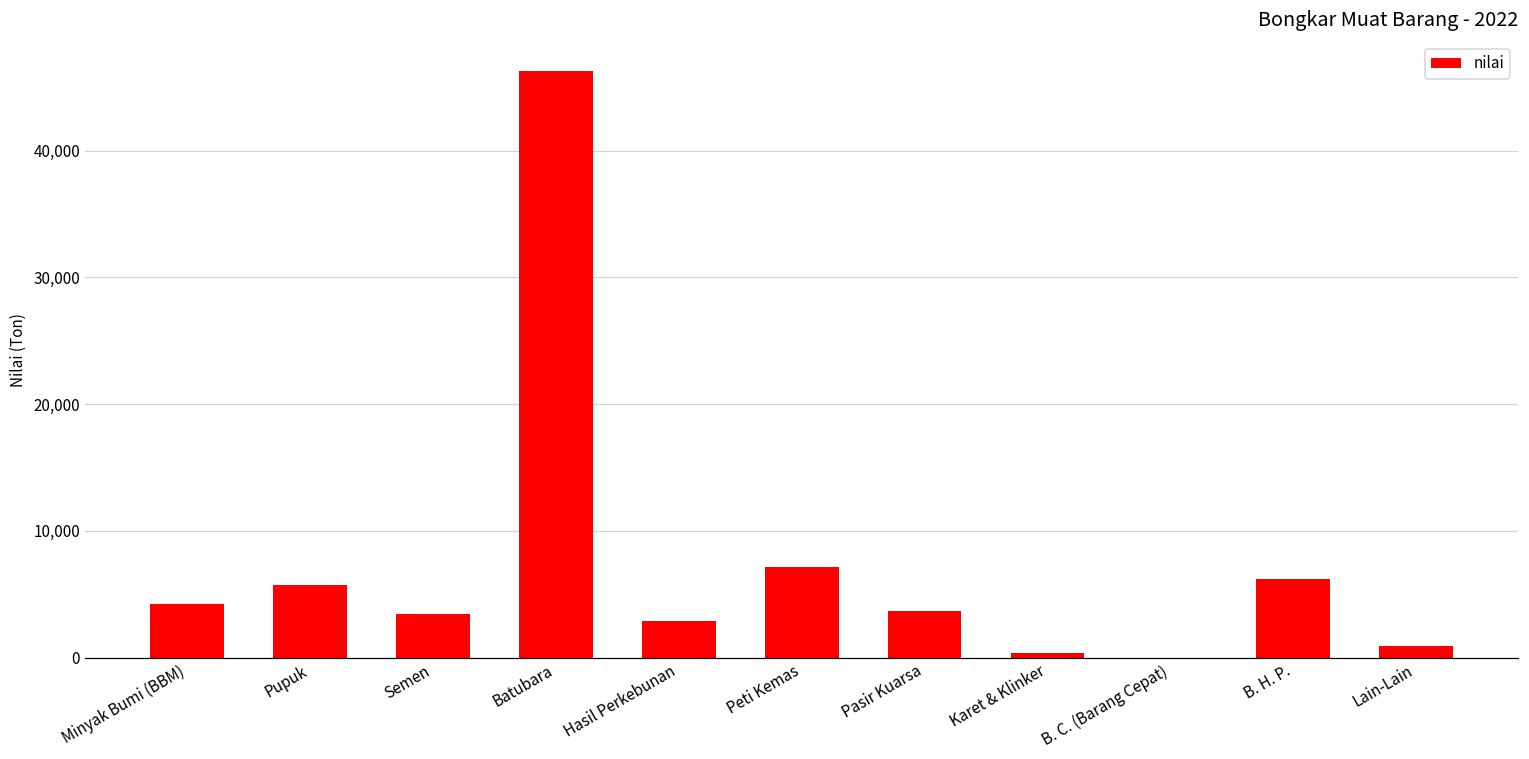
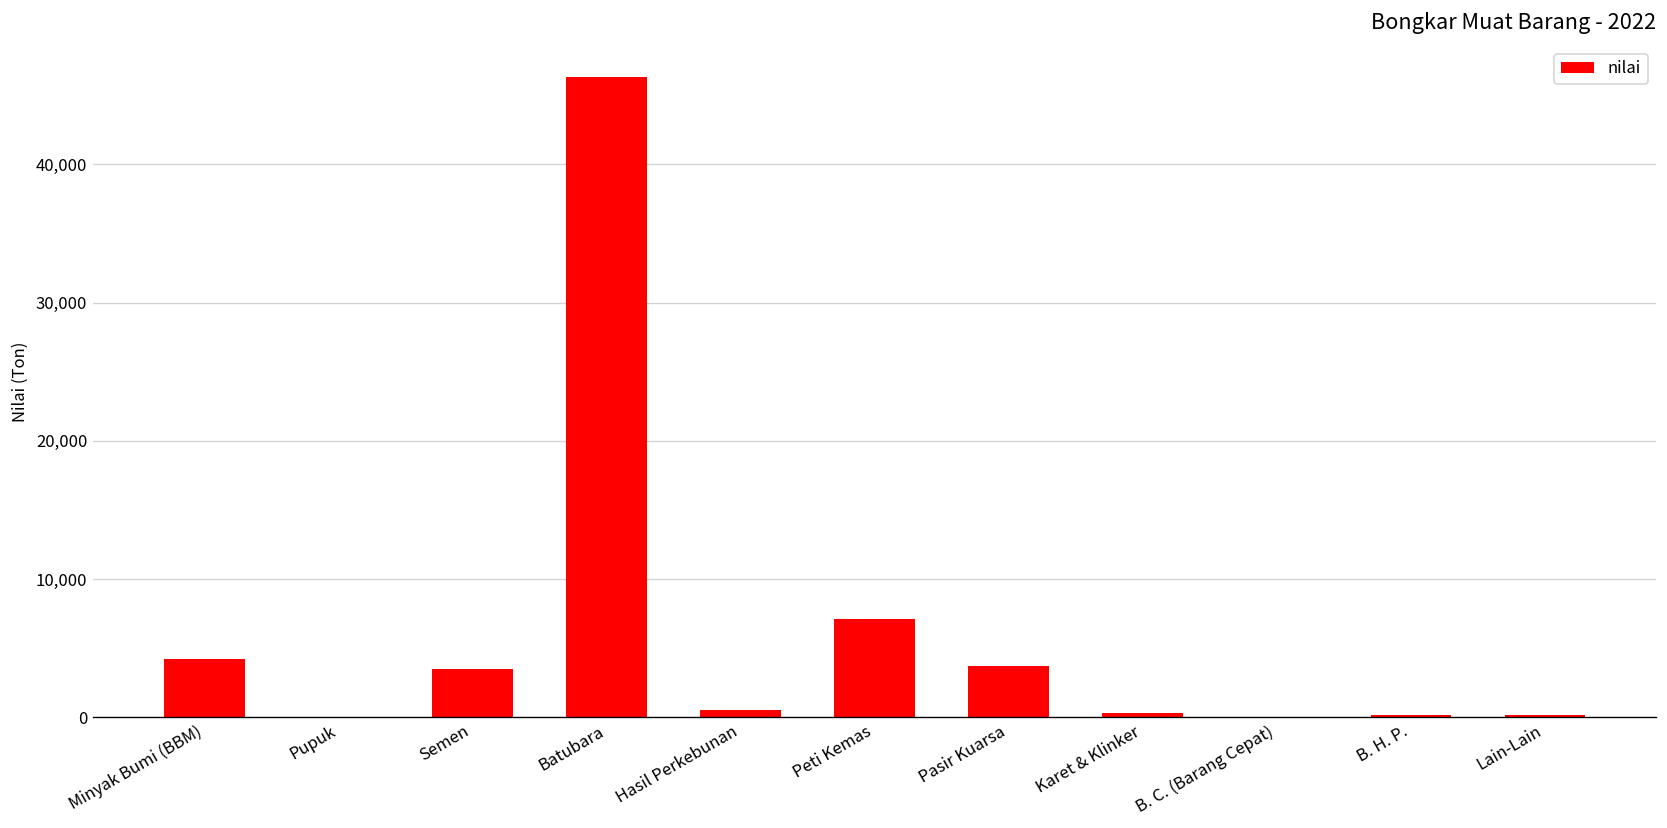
Pupuk: 5,700 -> 0
Hasil Perkebunan: 2,900 -> 600
B. H. P.: 6,200 -> 200
Lain-Lain: 900 -> 200
